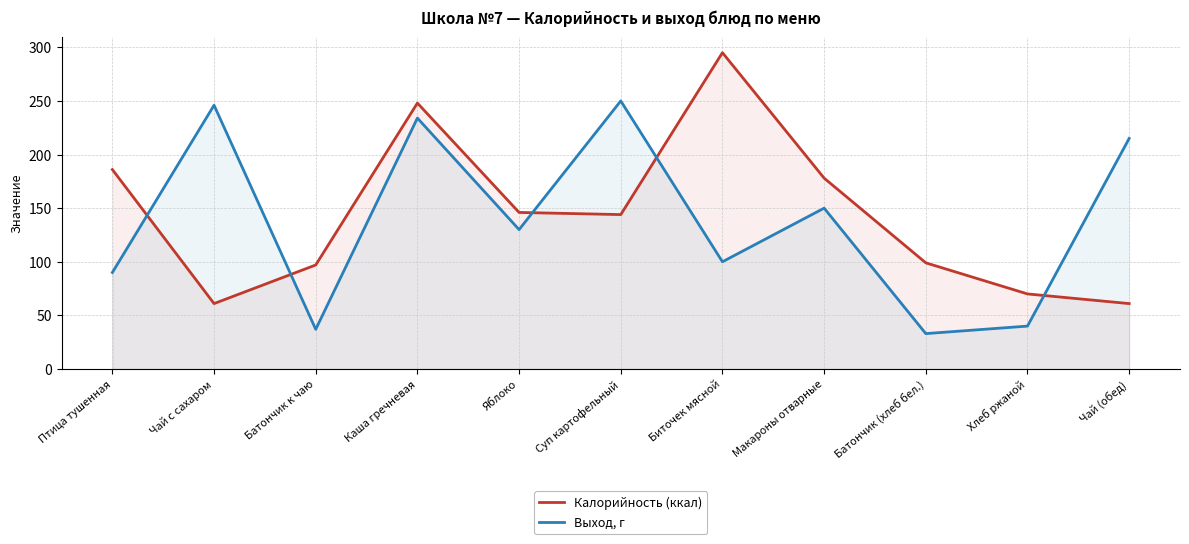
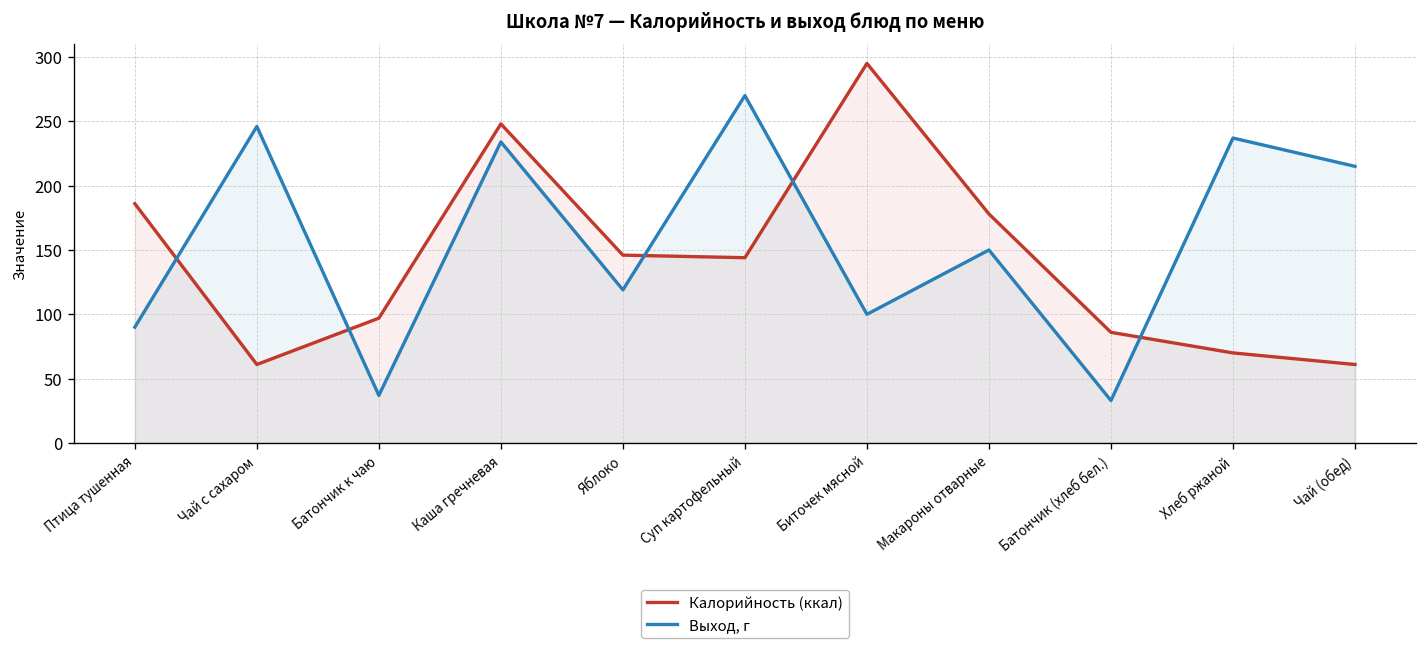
Выход, г, Яблоко: 130 -> 119
Выход, г, Суп картофельный: 250 -> 270
Калорийность (ккал), Батончик (хлеб бел.): 99 -> 86
Выход, г, Хлеб ржаной: 40 -> 237
